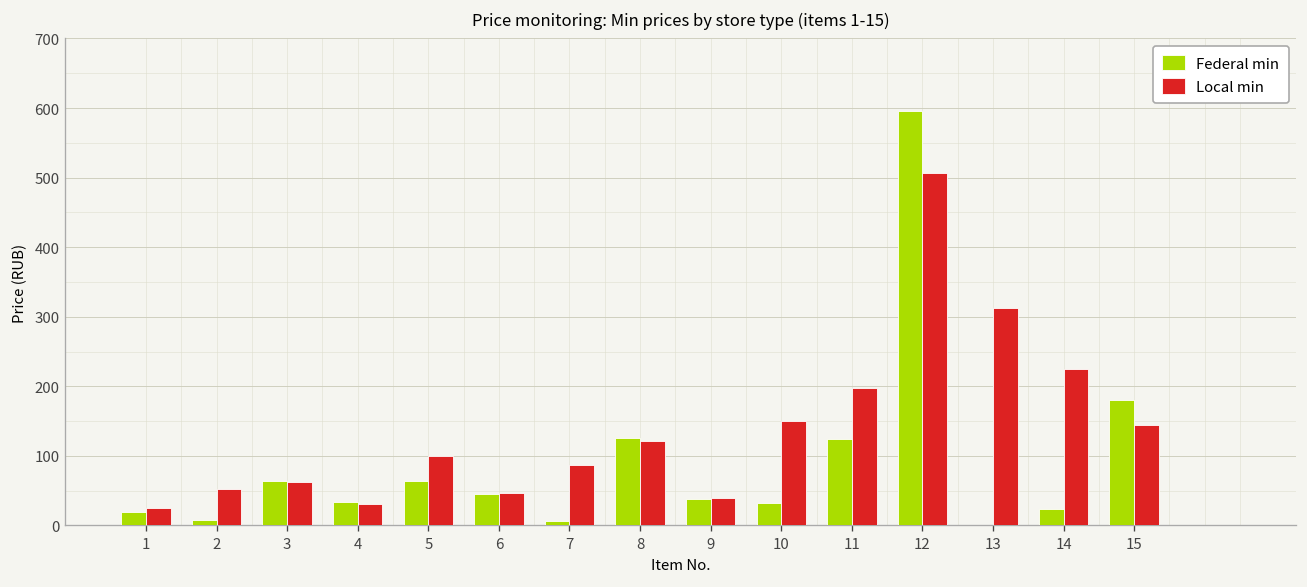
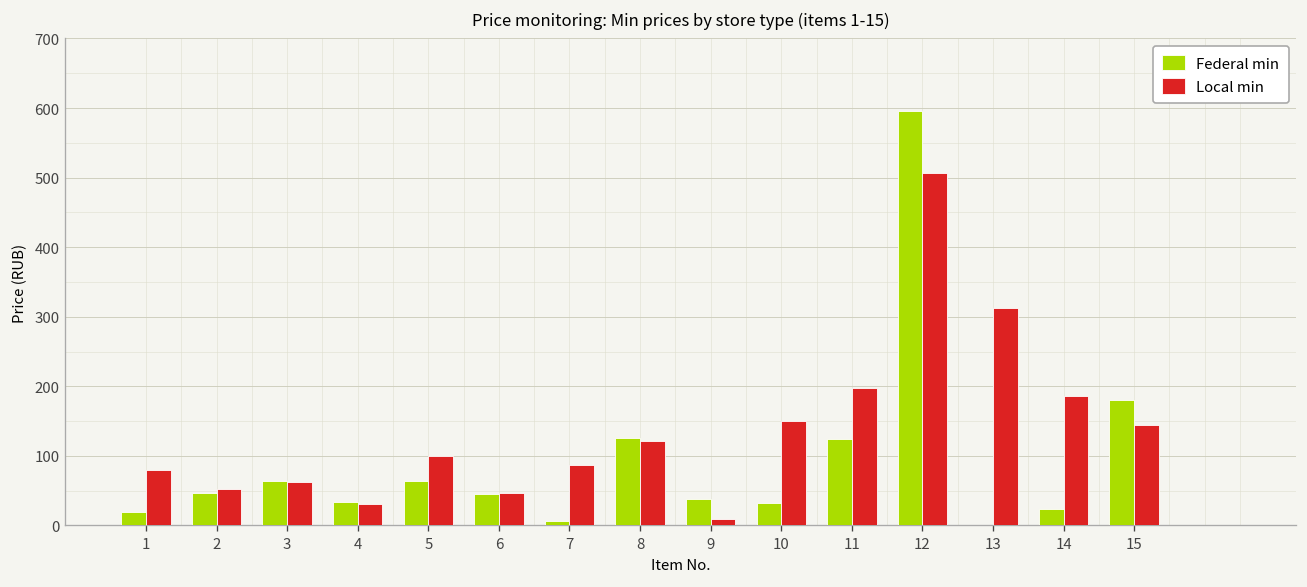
Local min, 1: 30 -> 80
Federal min, 2: 10 -> 50
Local min, 9: 40 -> 10
Local min, 14: 230 -> 190
